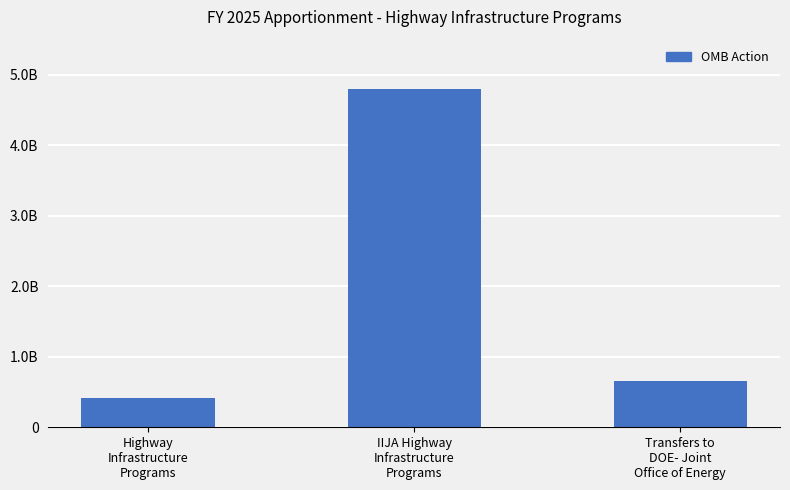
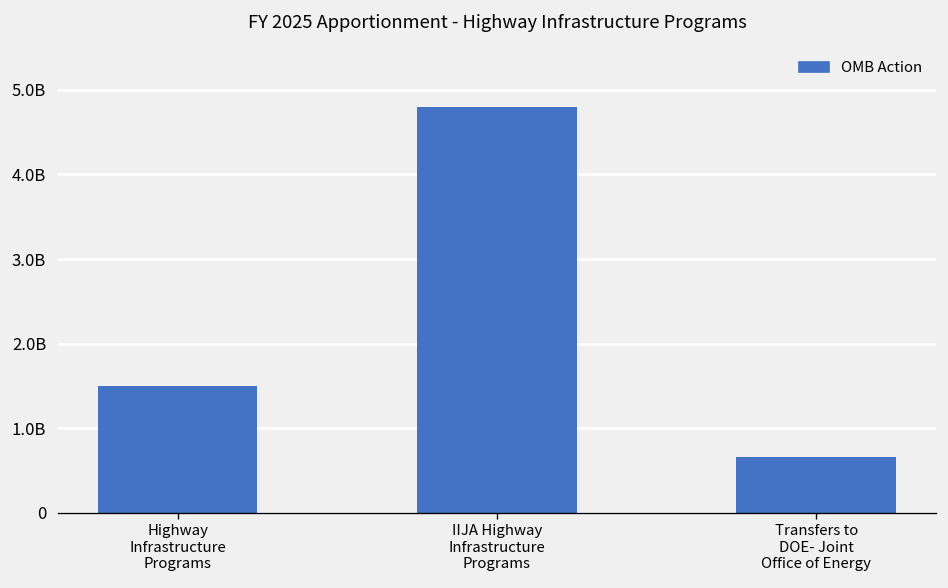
Highway Infrastructure Programs: 400000000 -> 1500000000
